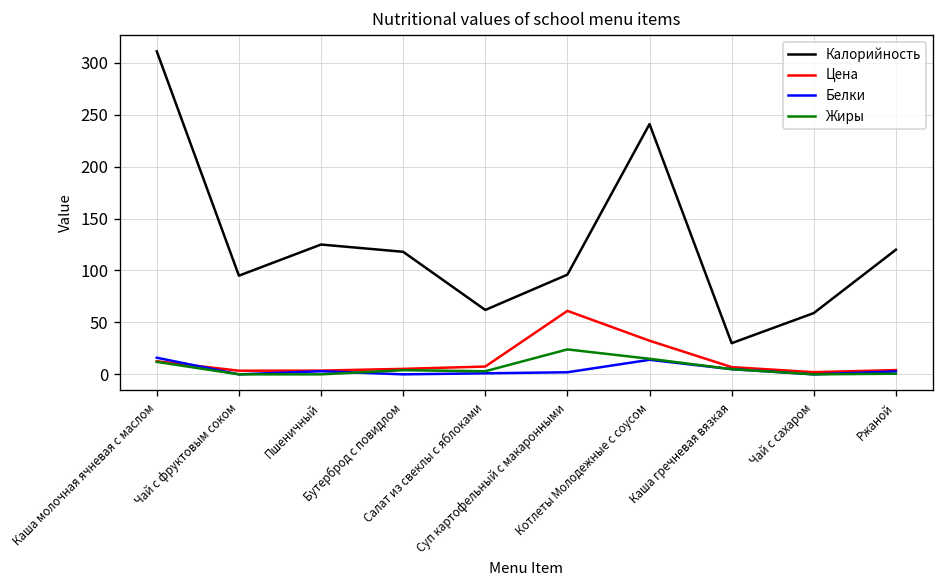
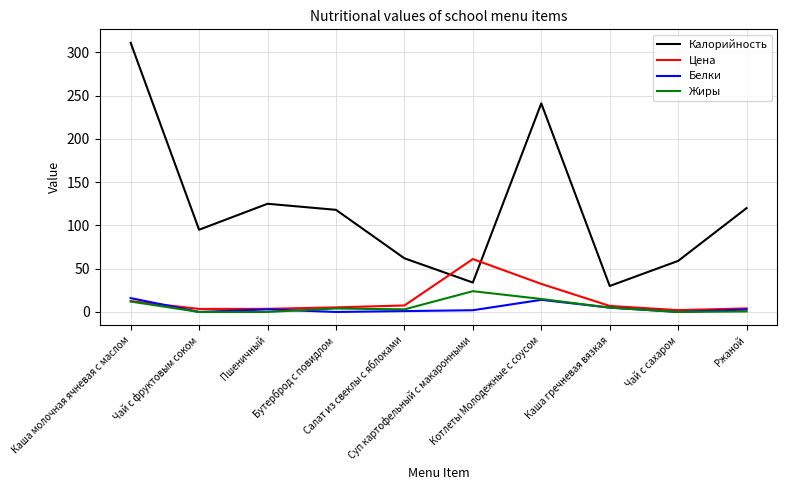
Калорийность, Суп картофельный с макаронными: 100 -> 30
